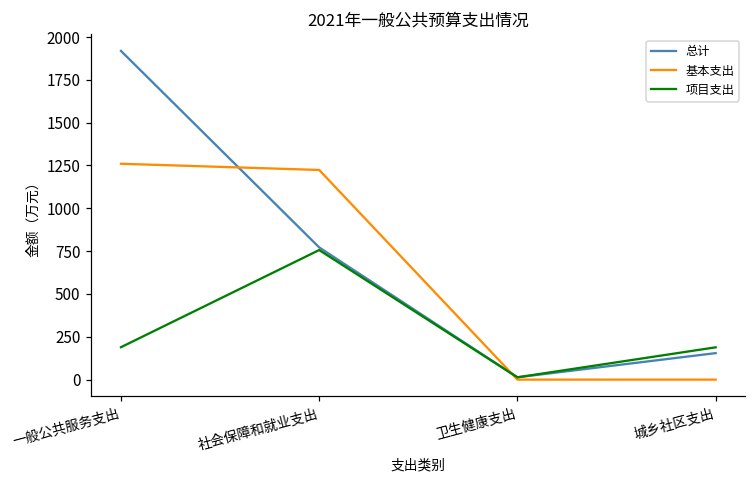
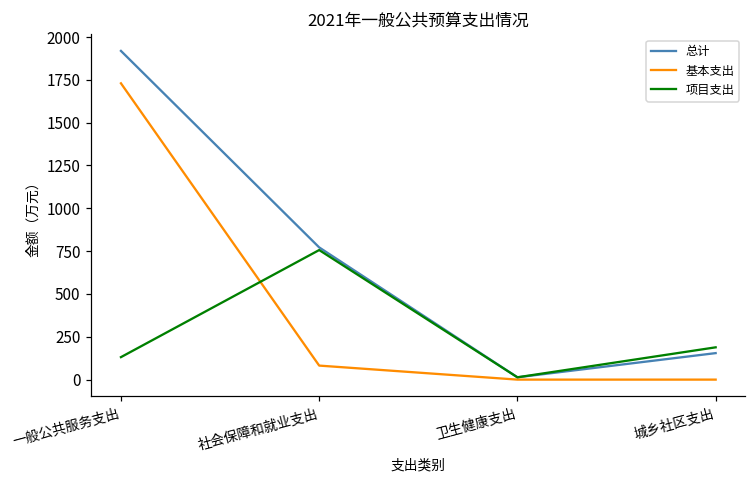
基本支出, 一般公共服务支出: 1260 -> 1730
项目支出, 一般公共服务支出: 190 -> 130
基本支出, 社会保障和就业支出: 1220 -> 80
